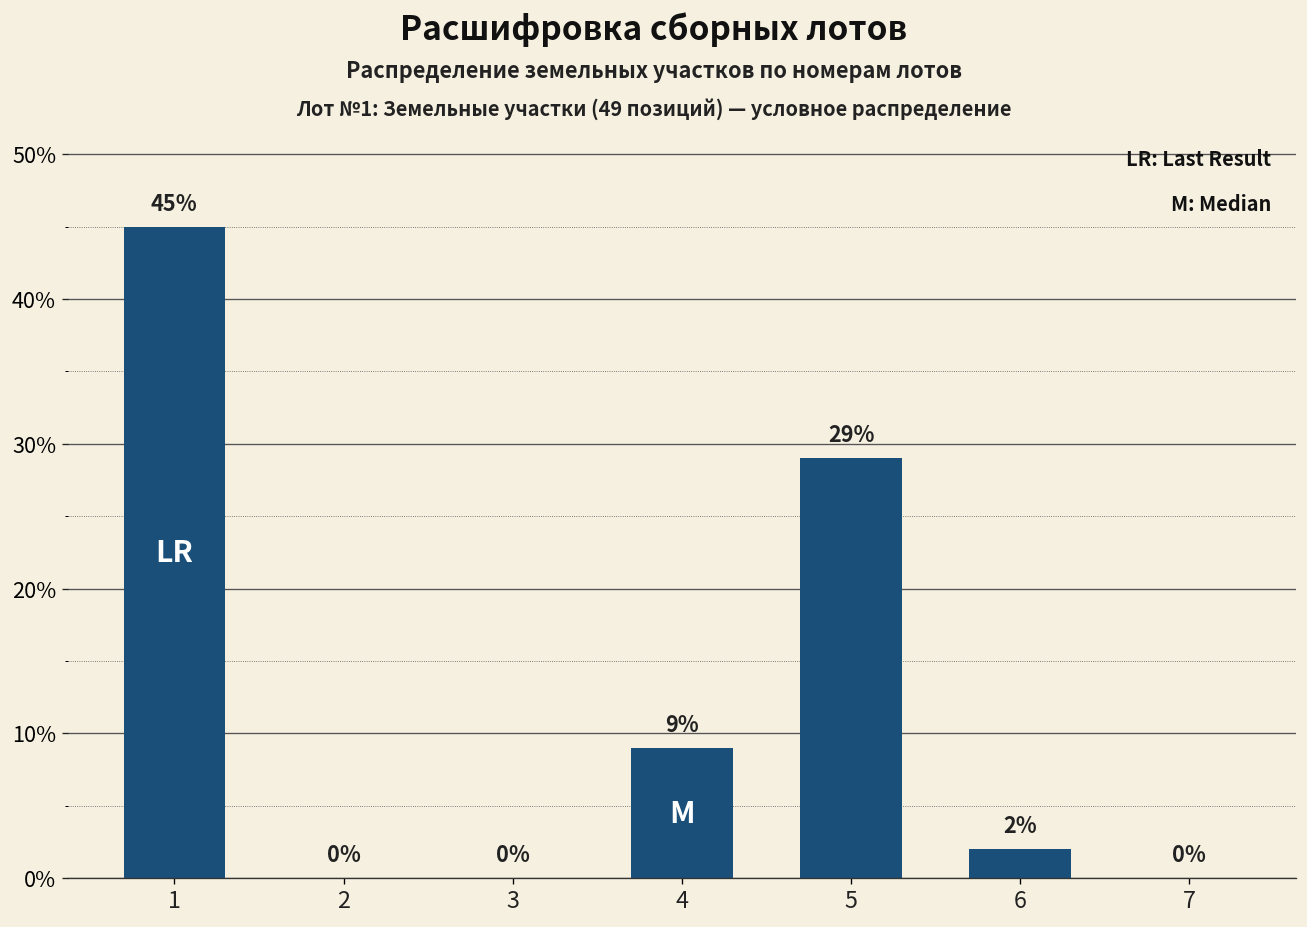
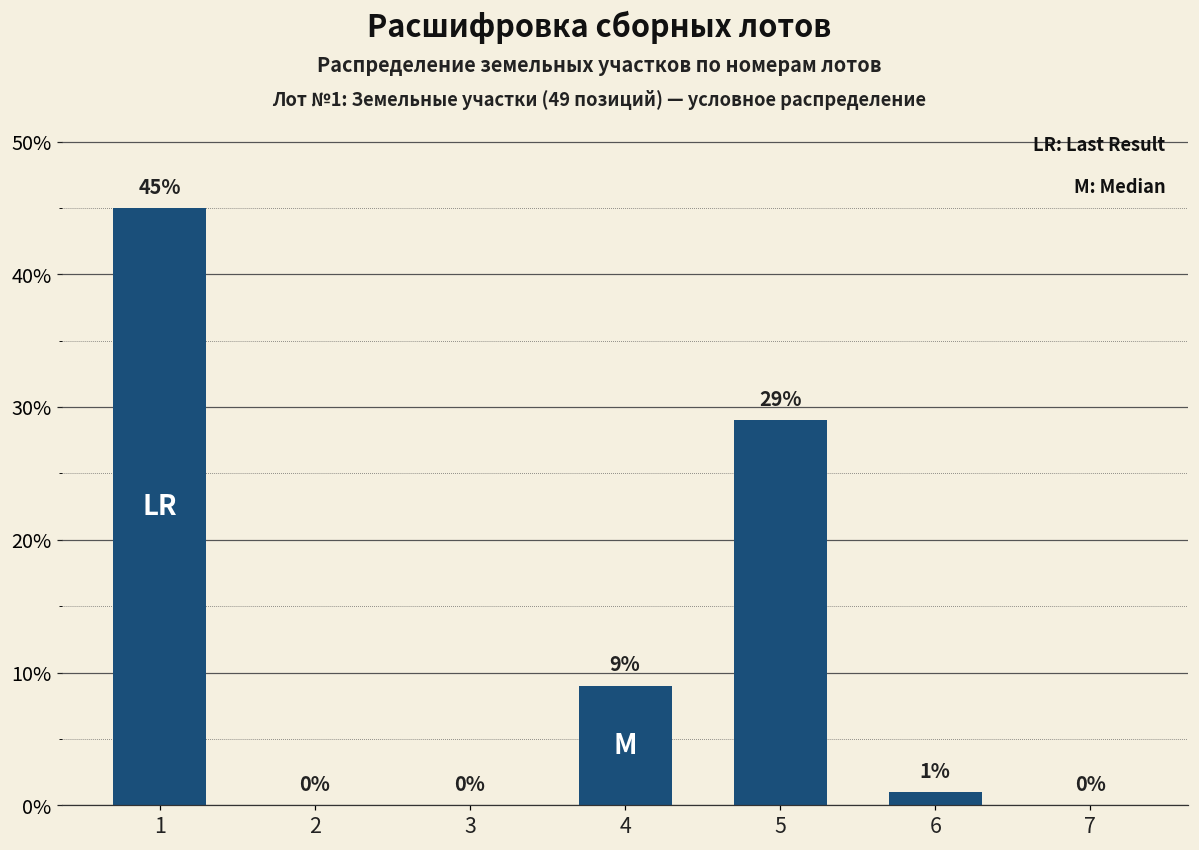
6: 2% -> 1%
